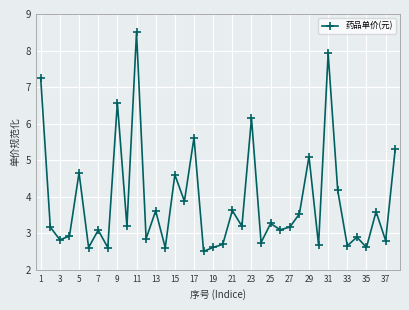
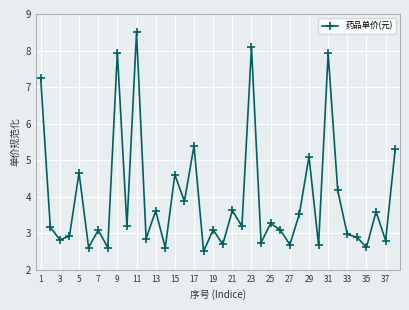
9: 6.6 -> 7.9
17: 5.6 -> 5.4
19: 2.6 -> 3.1
23: 6.1 -> 8.1
27: 3.2 -> 2.7
33: 2.7 -> 3.0
